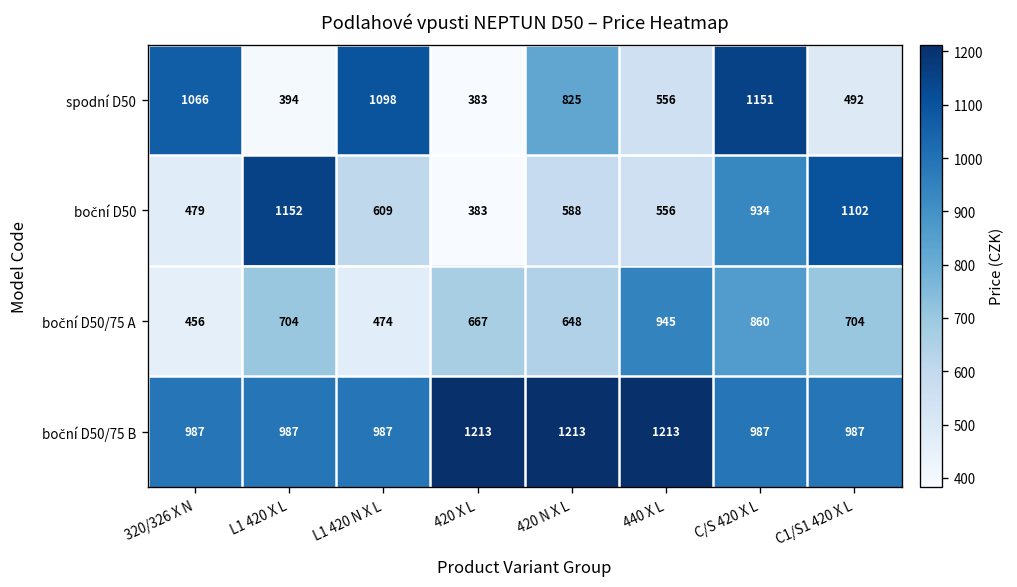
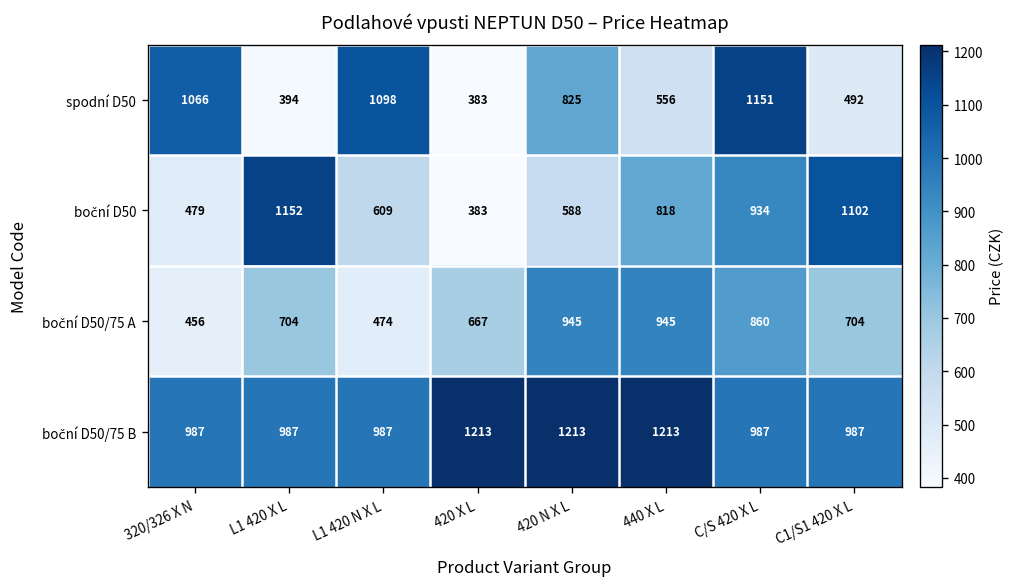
boční D50, 440 X L: 556 -> 818
boční D50/75 A, 420 N X L: 648 -> 945
